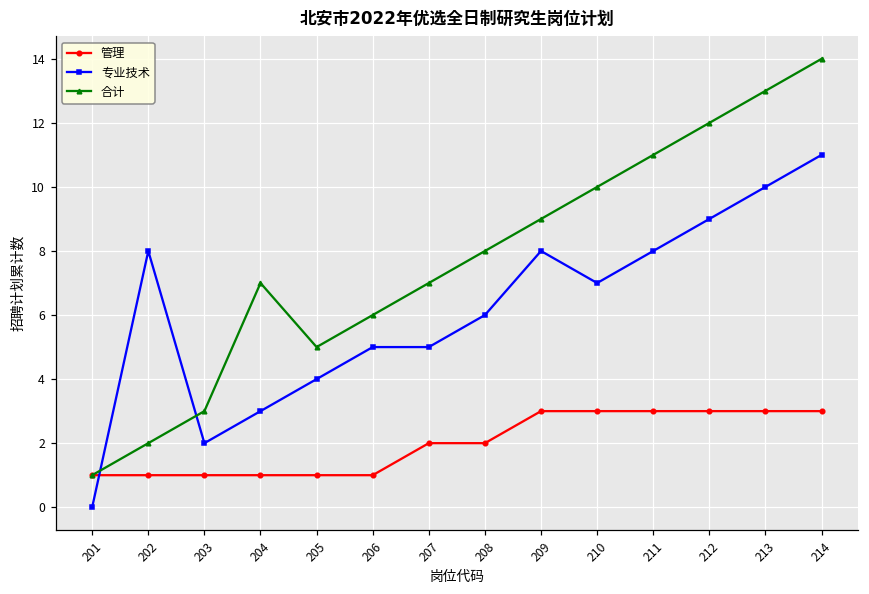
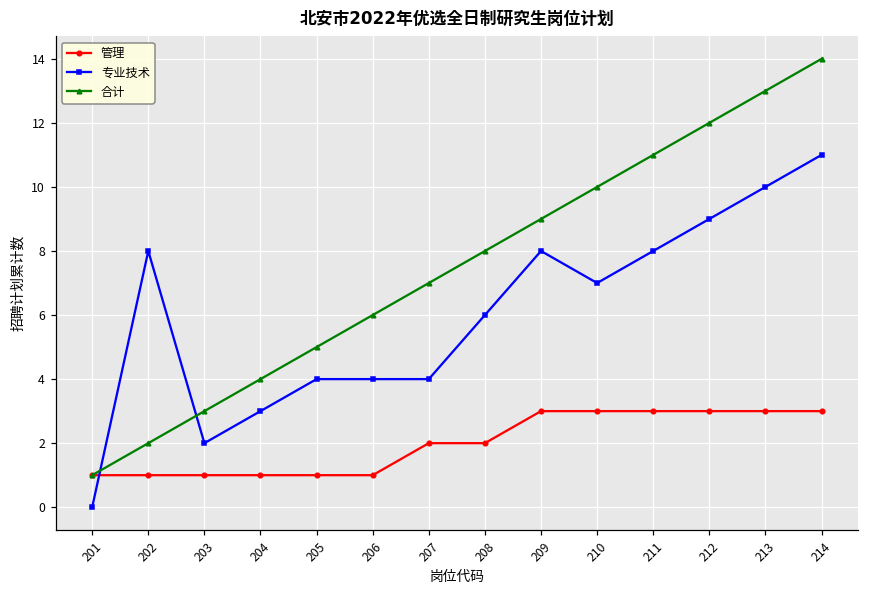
合计, 204: 7 -> 4
专业技术, 206: 5 -> 4
专业技术, 207: 5 -> 4
